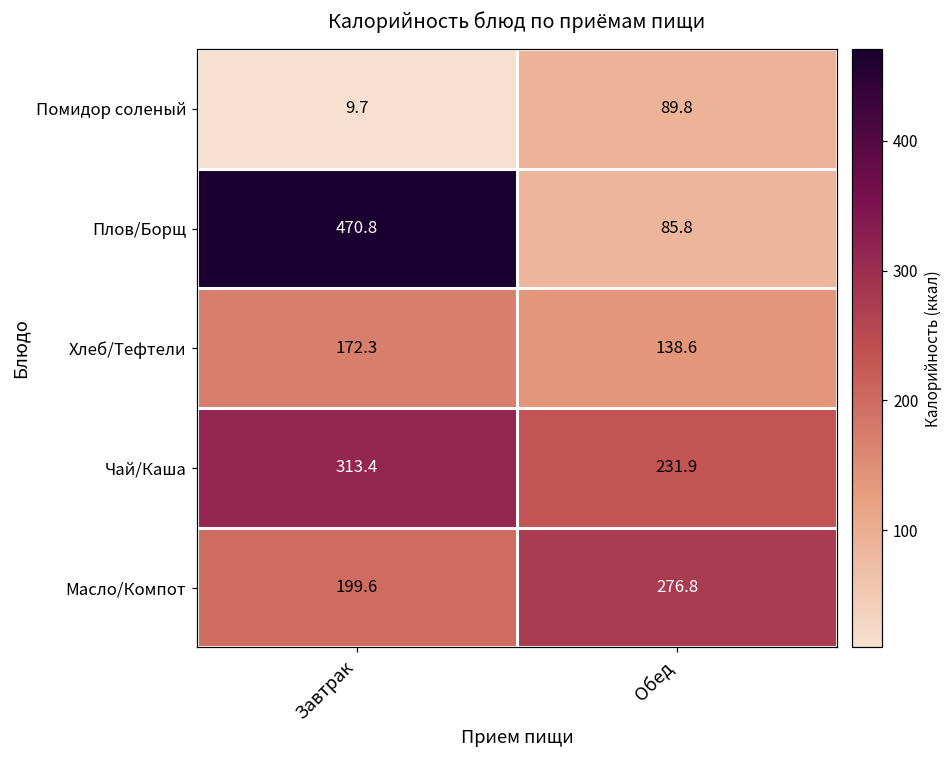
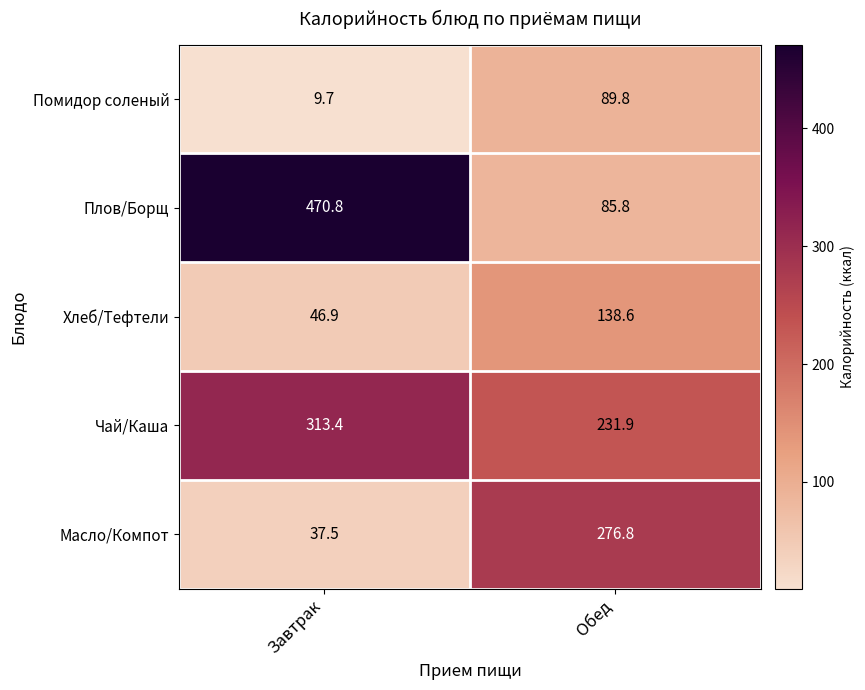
Хлеб/Тефтели, Завтрак: 172.3 -> 46.9
Масло/Компот, Завтрак: 199.6 -> 37.5
